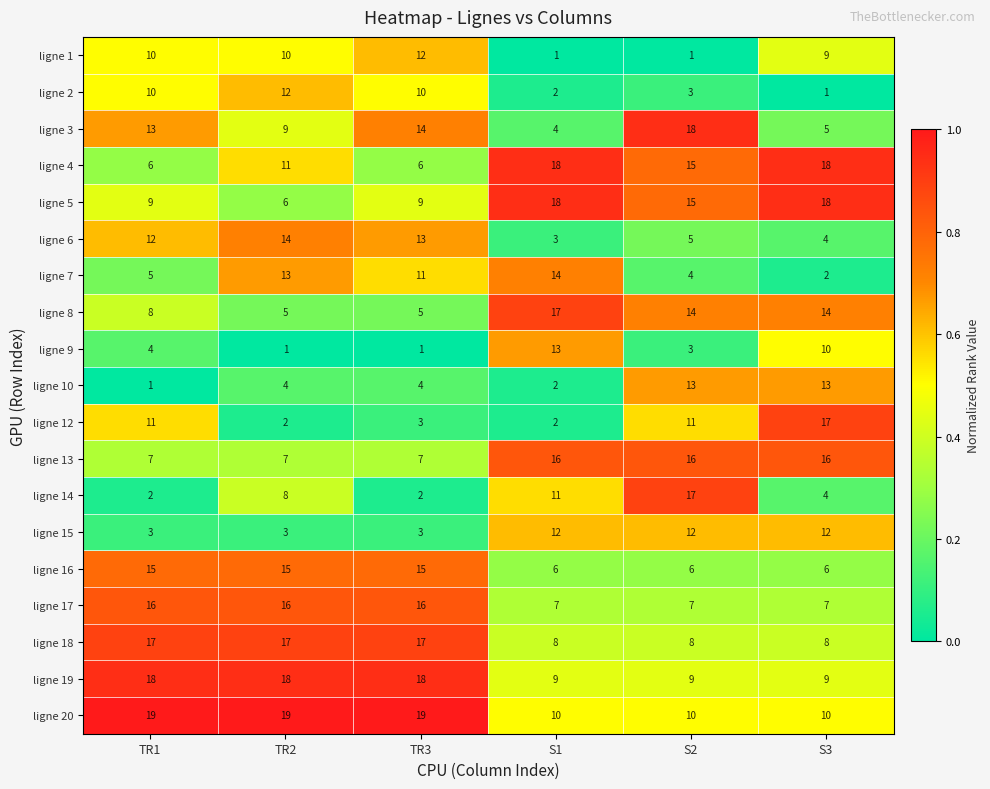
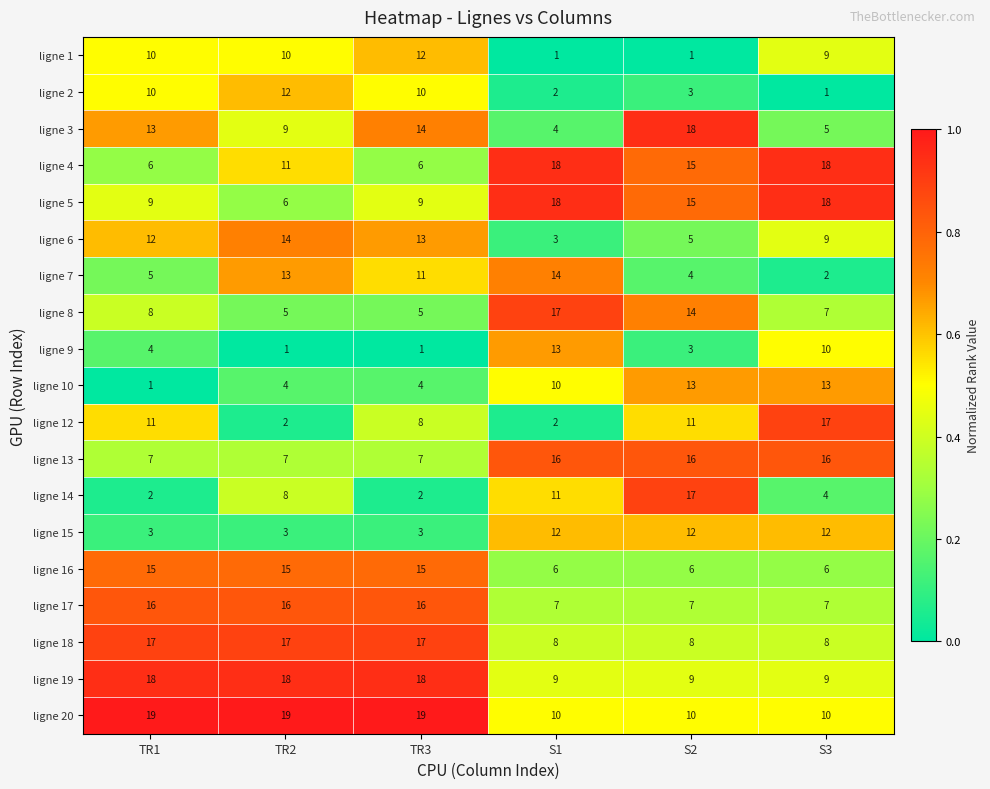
ligne 6, S3: 4 -> 9
ligne 8, S3: 14 -> 7
ligne 10, S1: 2 -> 10
ligne 12, TR3: 3 -> 8
